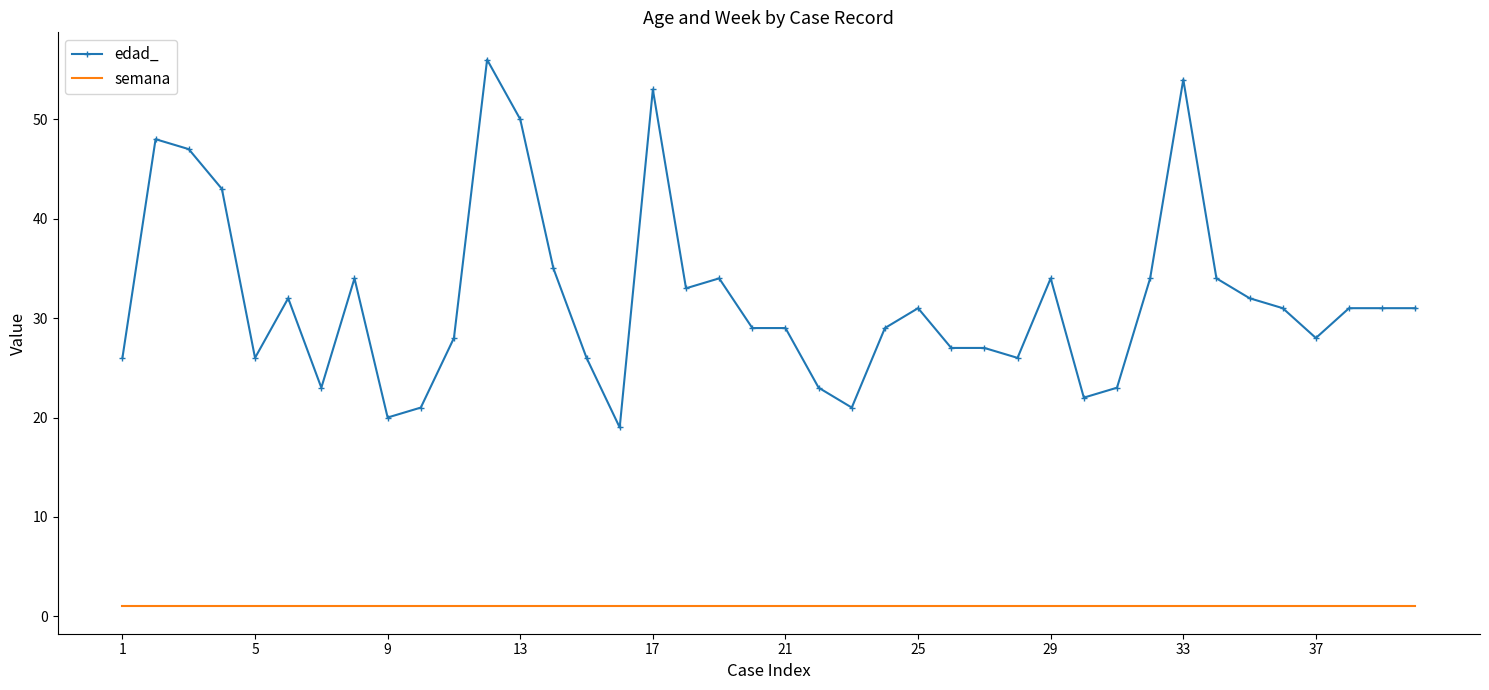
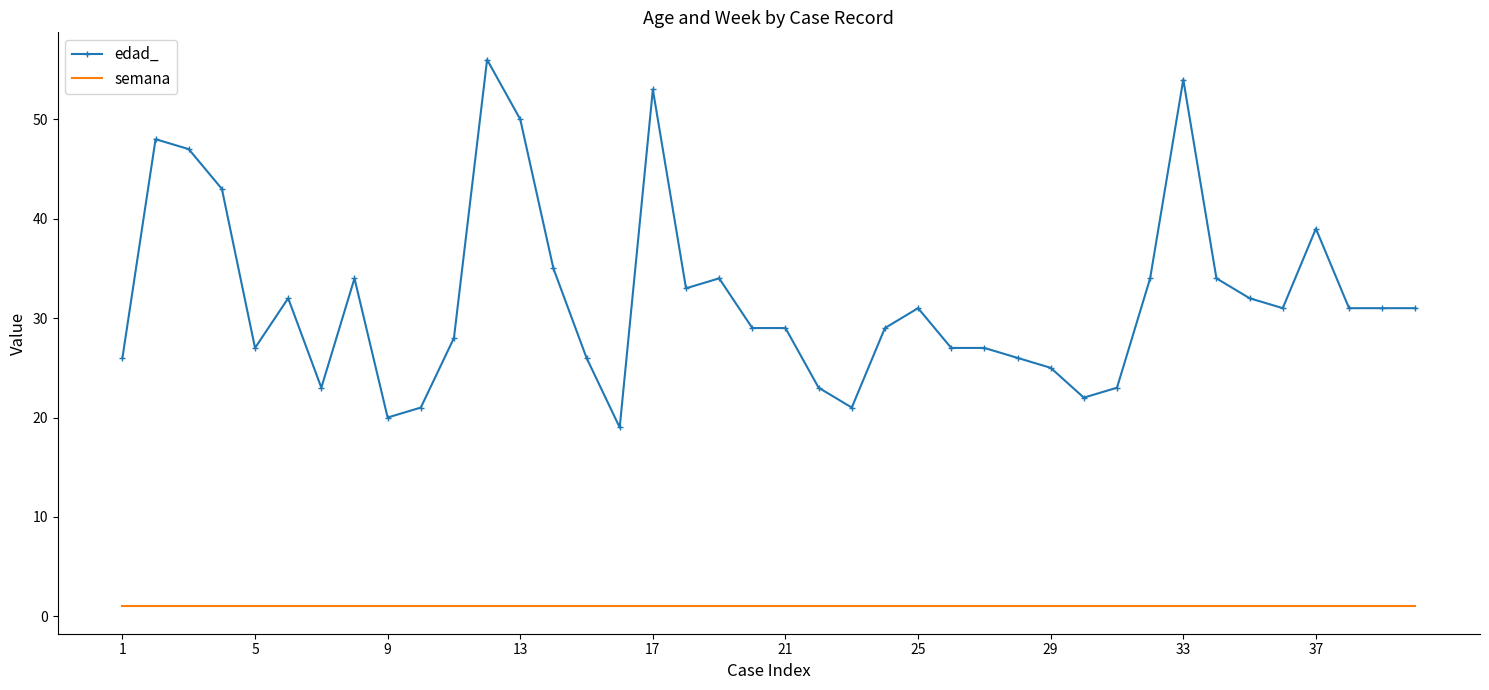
edad_, 5: 26 -> 27
edad_, 29: 34 -> 25
edad_, 37: 28 -> 39
